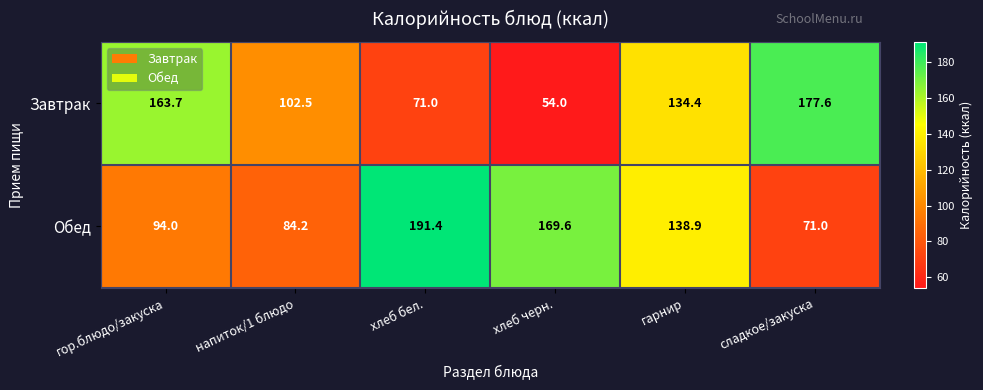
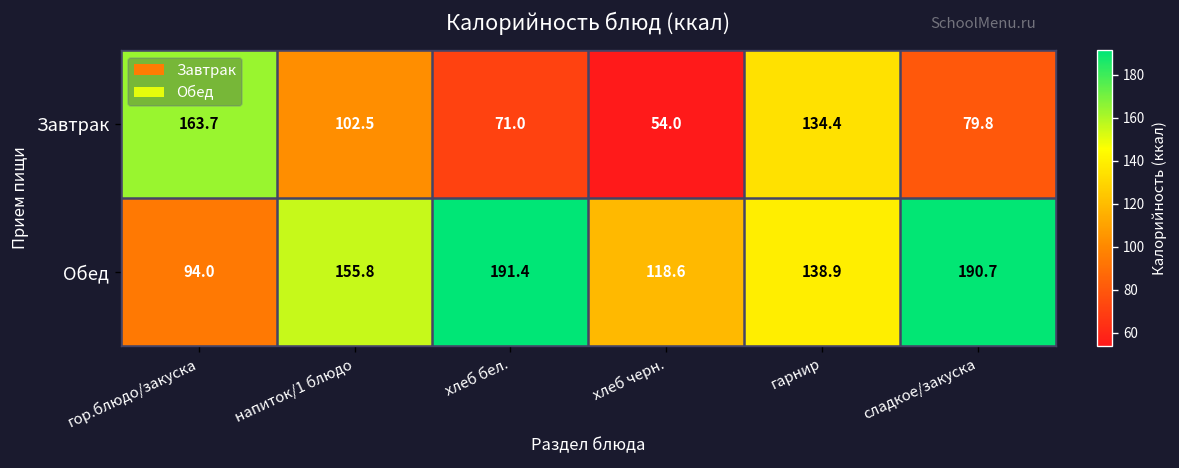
Завтрак, сладкое/закуска: 177.6 -> 79.8
Обед, напиток/1 блюдо: 84.2 -> 155.8
Обед, хлеб черн.: 169.6 -> 118.6
Обед, сладкое/закуска: 71.0 -> 190.7
